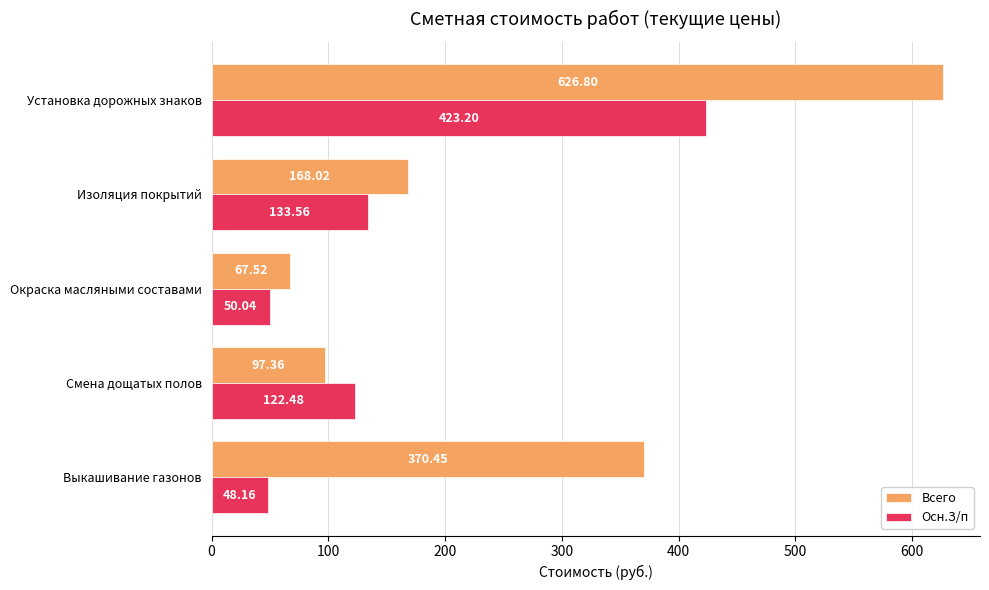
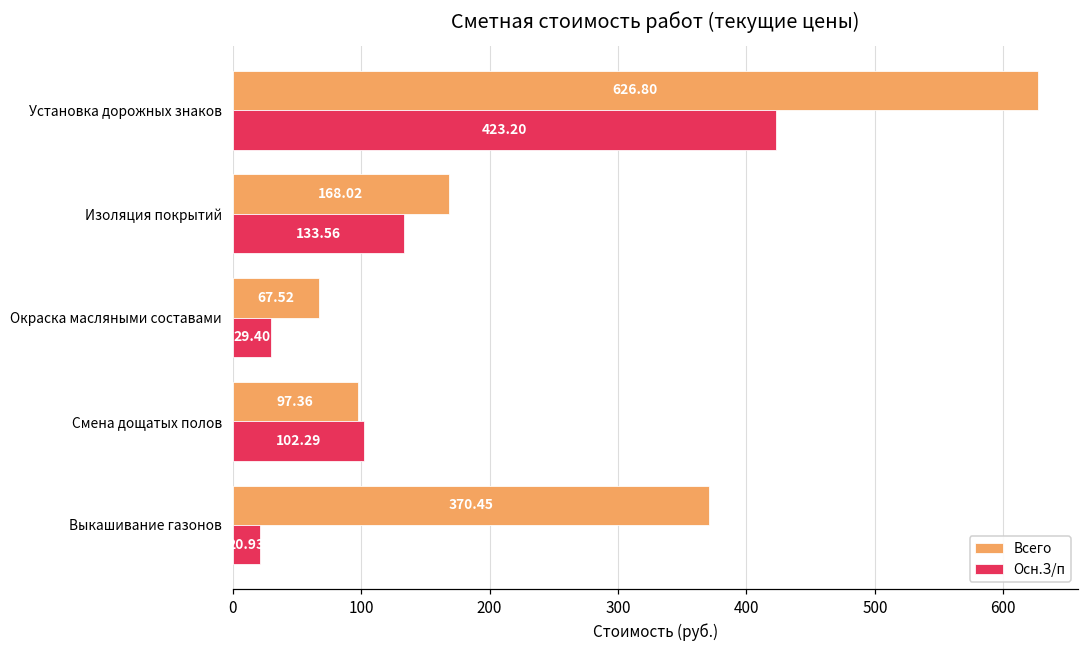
Осн.З/п, Окраска масляными составами: 50.04 -> 29.40
Осн.З/п, Смена дощатых полов: 122.48 -> 102.29
Осн.З/п, Выкашивание газонов: 48.16 -> 20.93
